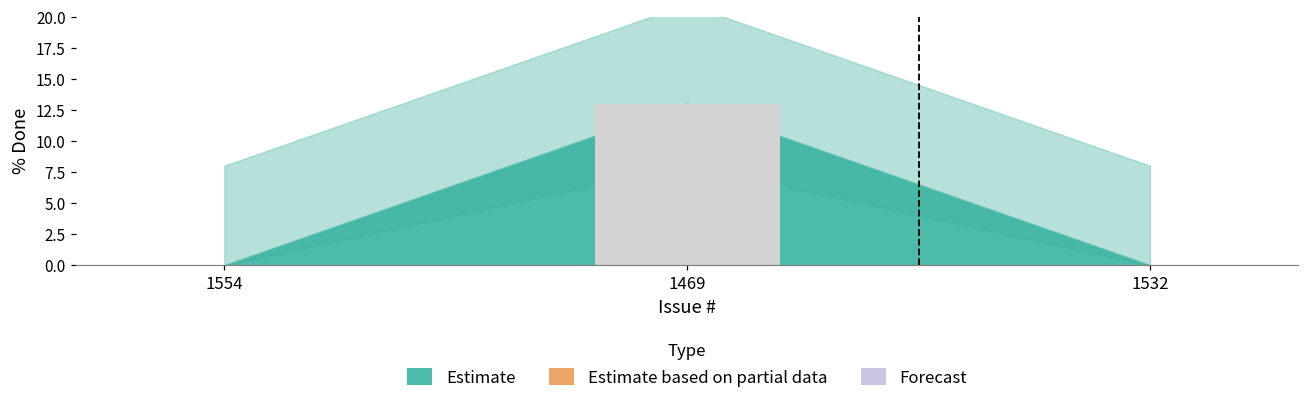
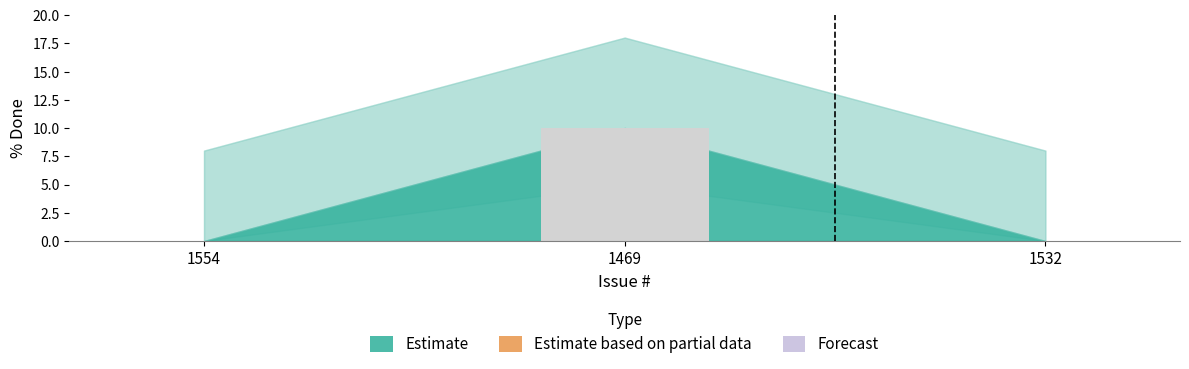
Estimate, 1469: 13 -> 10
